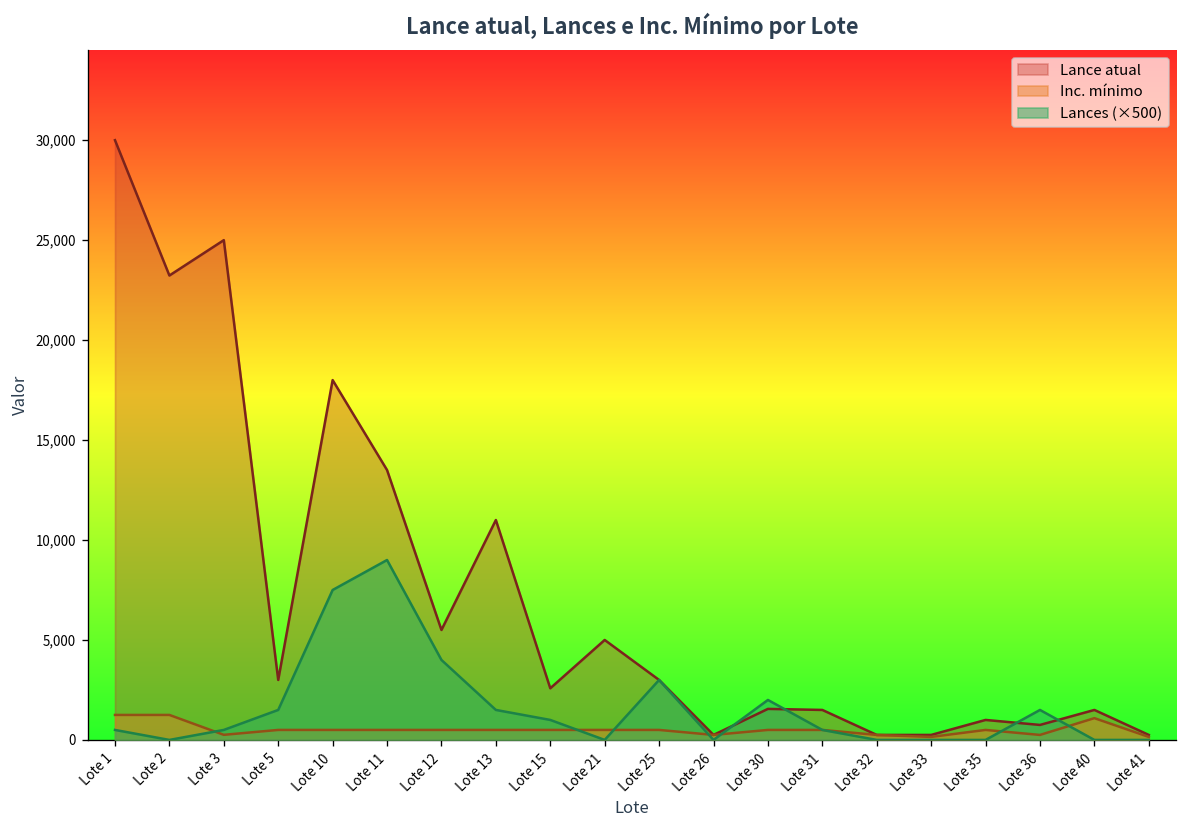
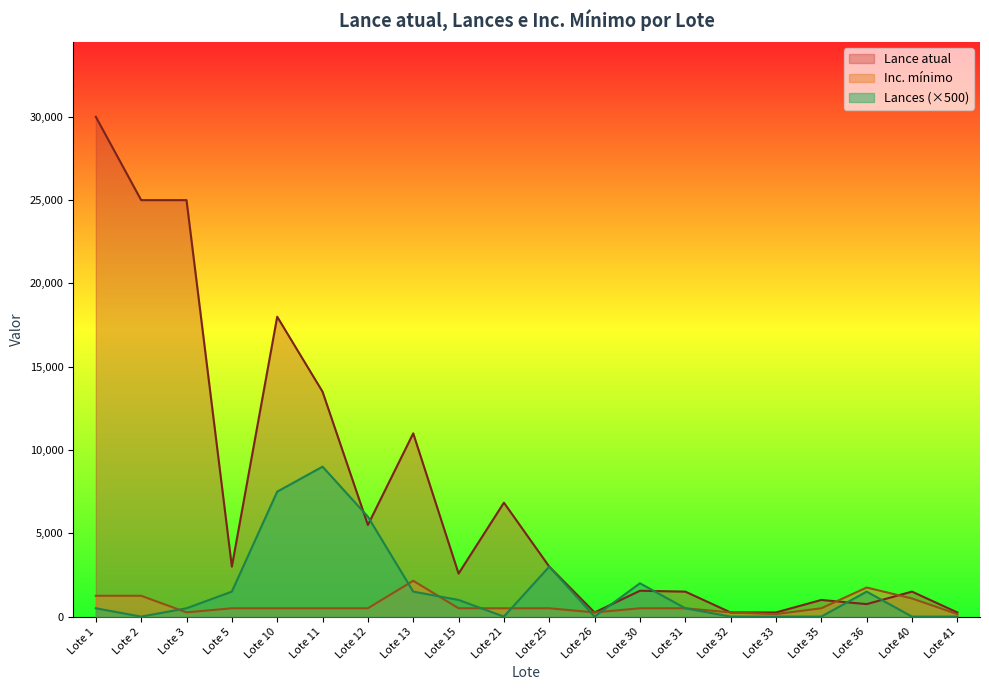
Lance atual, Lote 2: 23,200 -> 25,000
Lances (×500), Lote 12: 4,000 -> 6,000
Inc. mínimo, Lote 13: 500 -> 2,200
Lance atual, Lote 21: 5,000 -> 6,800
Inc. mínimo, Lote 36: 300 -> 1,700
